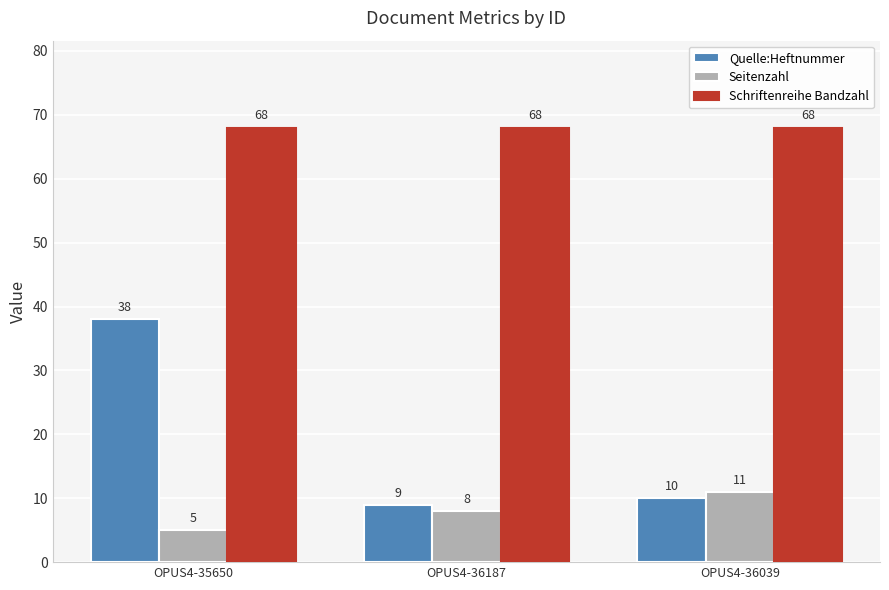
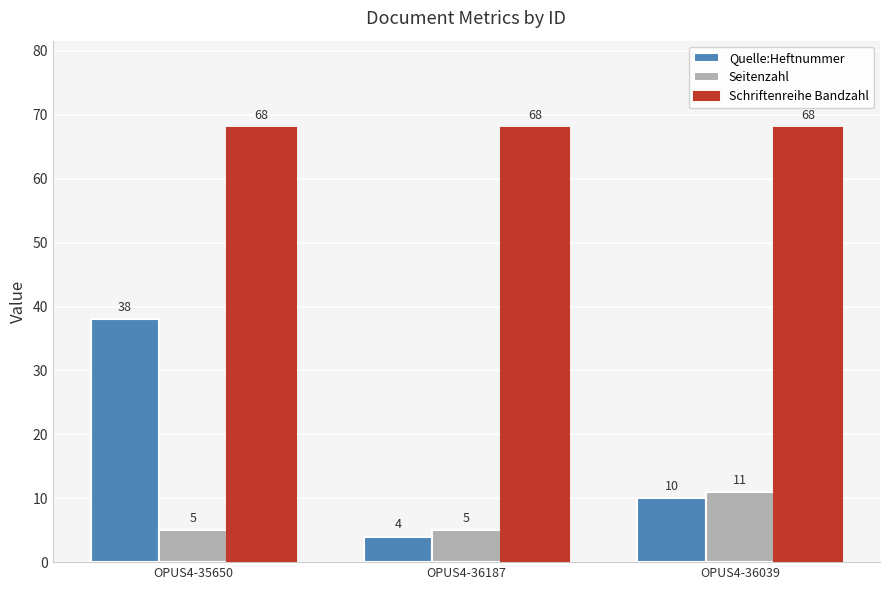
Quelle:Heftnummer, OPUS4-36187: 9 -> 4
Seitenzahl, OPUS4-36187: 8 -> 5
